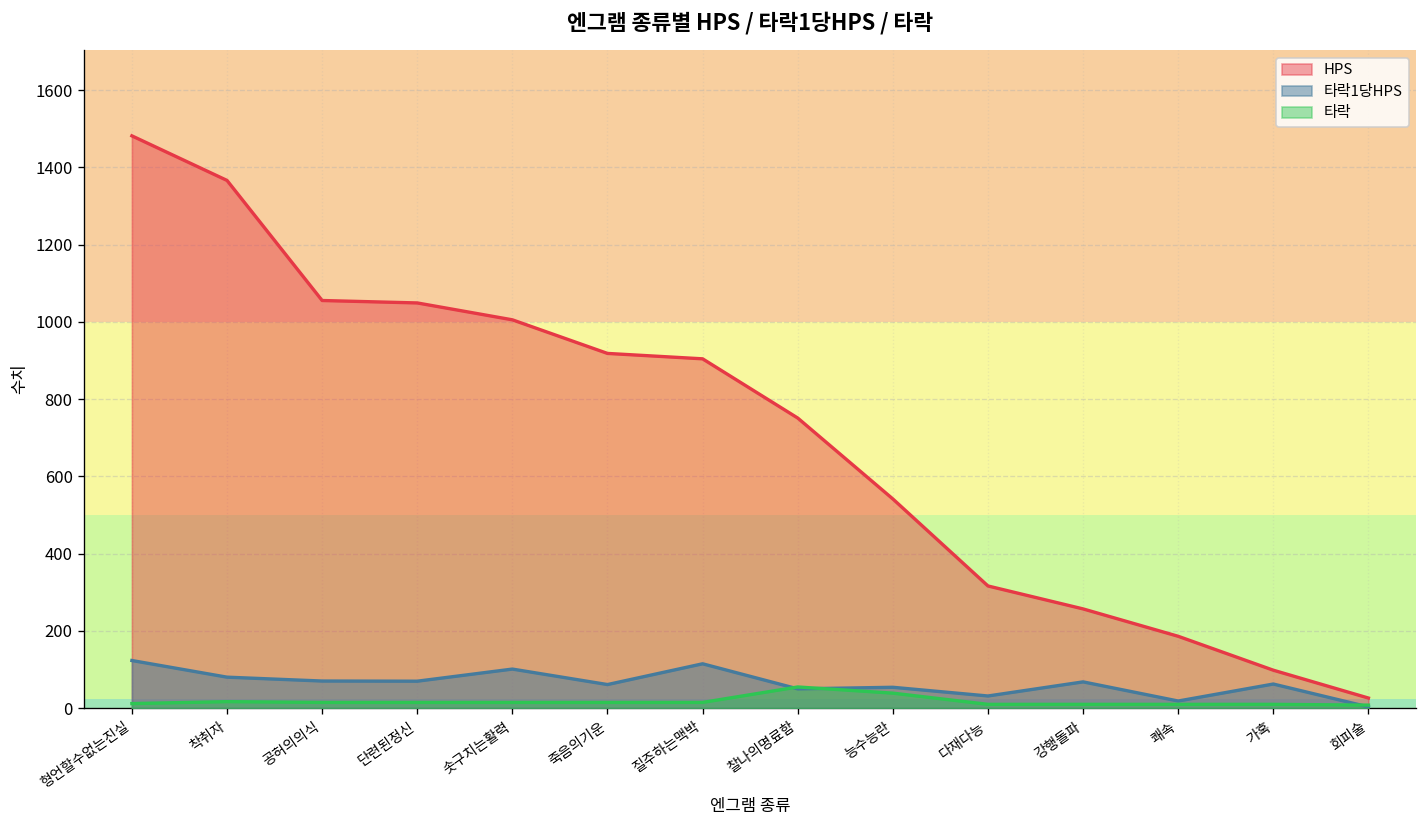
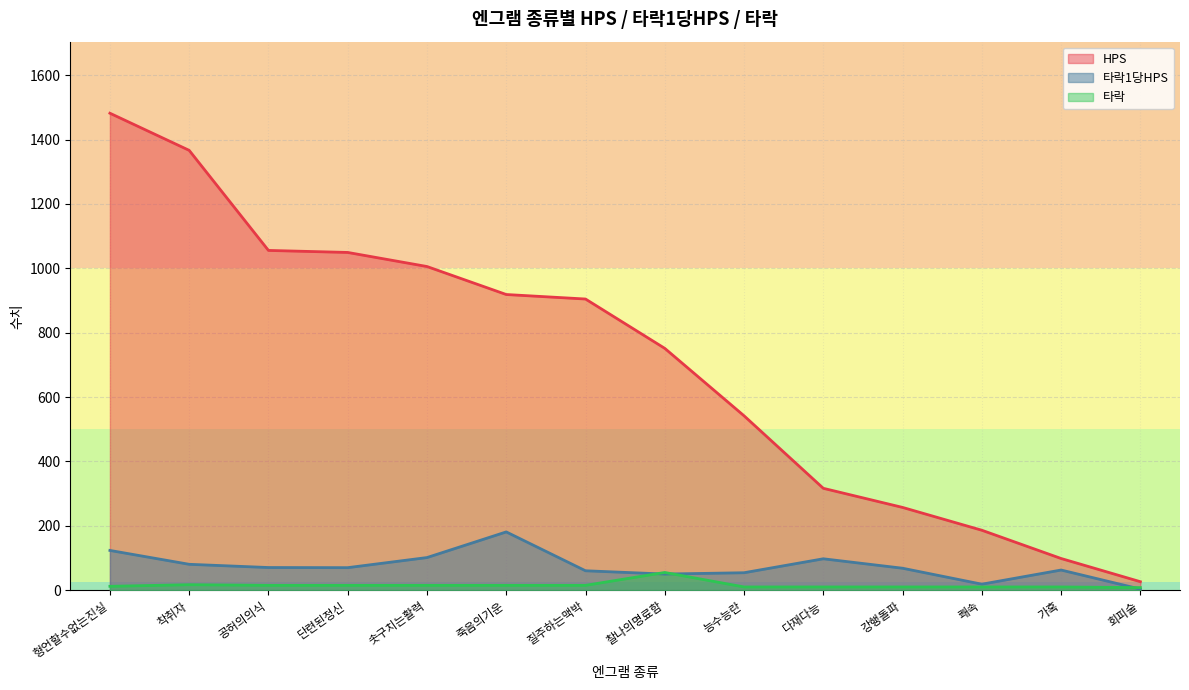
타락1당HPS, 죽음의기운: 60 -> 180
타락1당HPS, 질주하는맥박: 120 -> 60
타락, 능수능란: 40 -> 10
타락1당HPS, 다재다능: 30 -> 100
